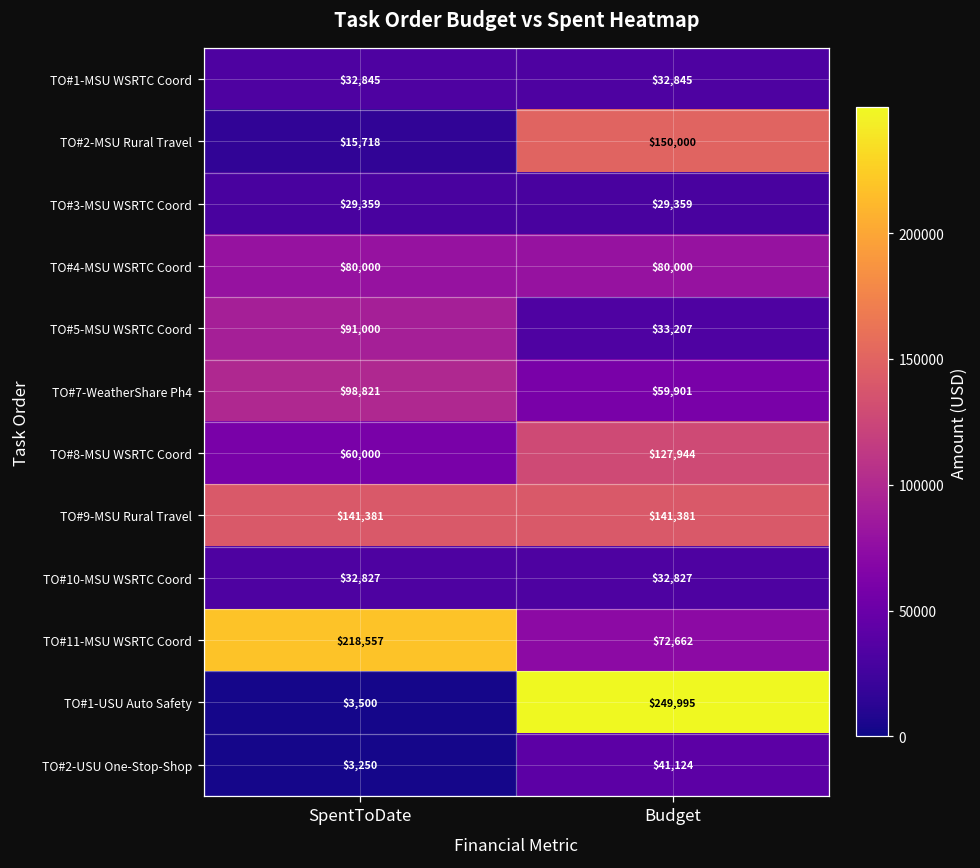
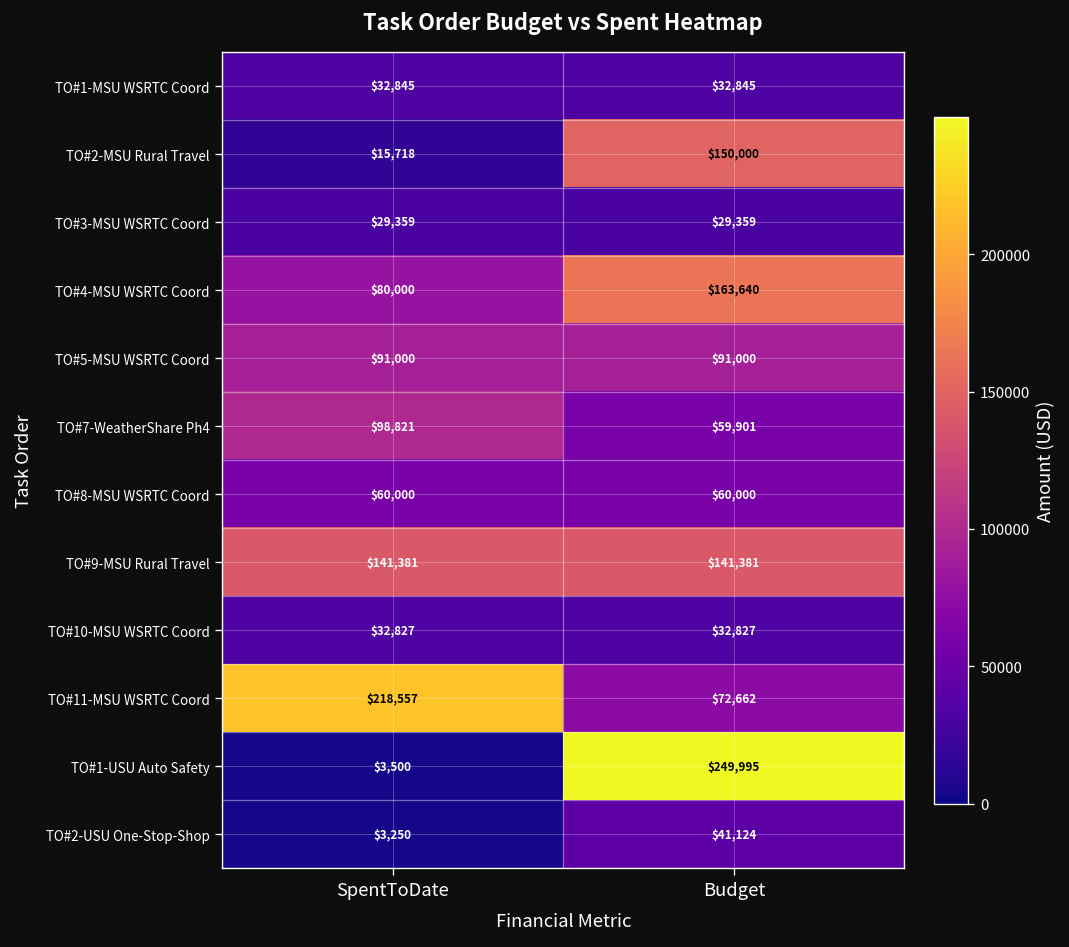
TO#4-MSU WSRTC Coord, Budget: $80,000 -> $163,640
TO#5-MSU WSRTC Coord, Budget: $33,207 -> $91,000
TO#8-MSU WSRTC Coord, Budget: $127,944 -> $60,000
